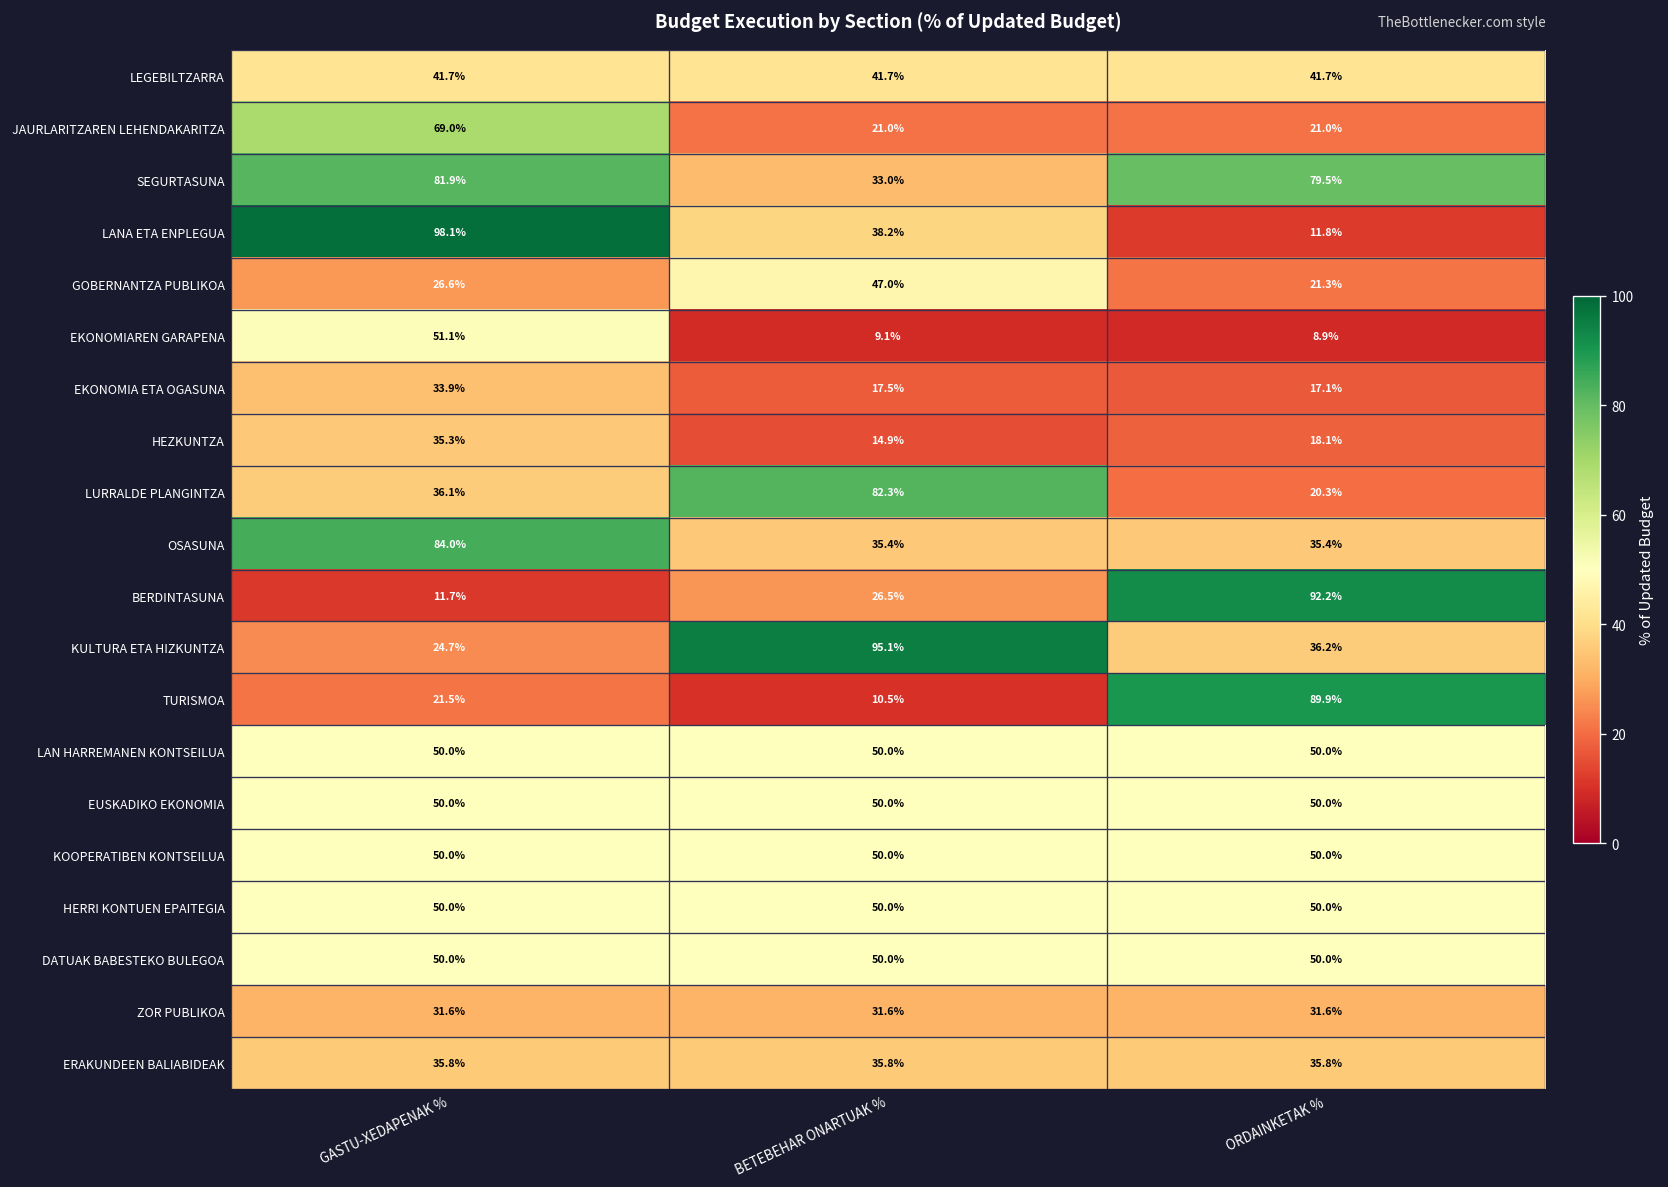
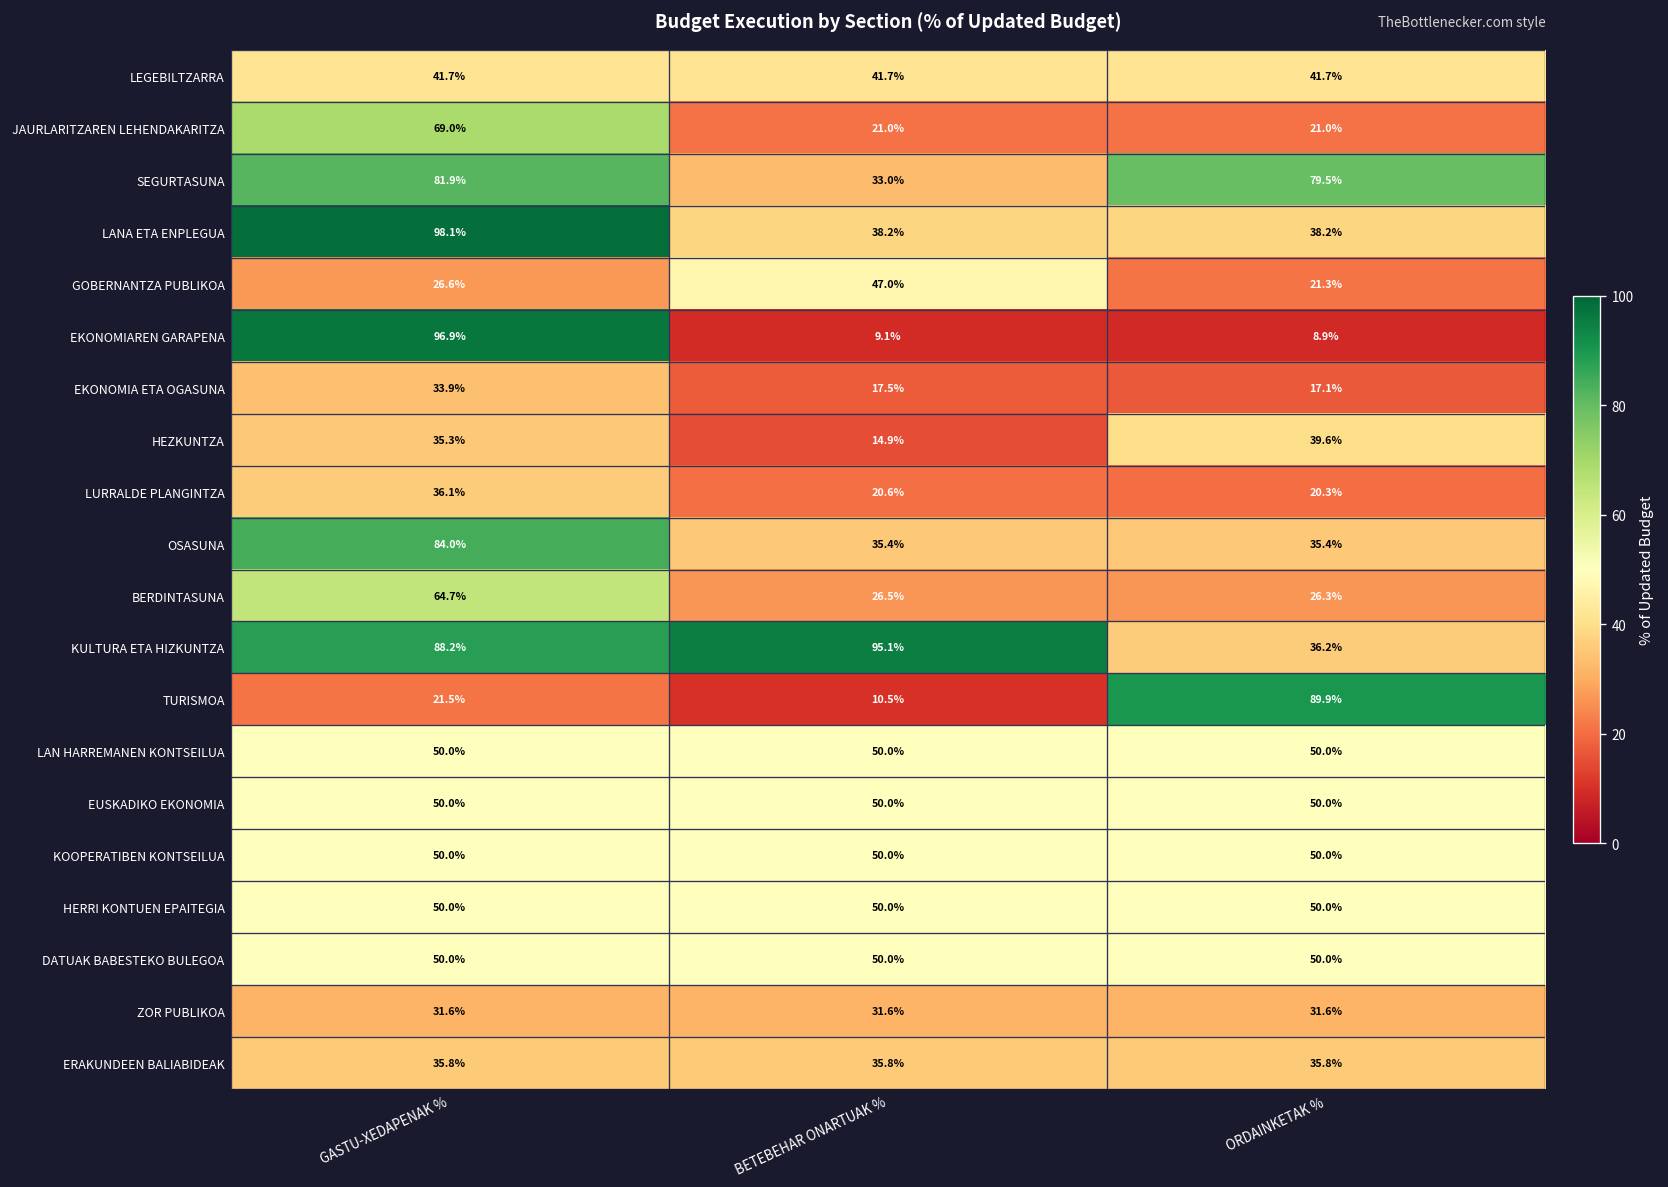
LANA ETA ENPLEGUA, ORDAINKETAK %: 11.8% -> 38.2%
EKONOMIAREN GARAPENA, GASTU-XEDAPENAK %: 51.1% -> 96.9%
HEZKUNTZA, ORDAINKETAK %: 18.1% -> 39.6%
LURRALDE PLANGINTZA, BETEBEHAR ONARTUAK %: 82.3% -> 20.6%
BERDINTASUNA, GASTU-XEDAPENAK %: 11.7% -> 64.7%
BERDINTASUNA, ORDAINKETAK %: 92.2% -> 26.3%
KULTURA ETA HIZKUNTZA, GASTU-XEDAPENAK %: 24.7% -> 88.2%
